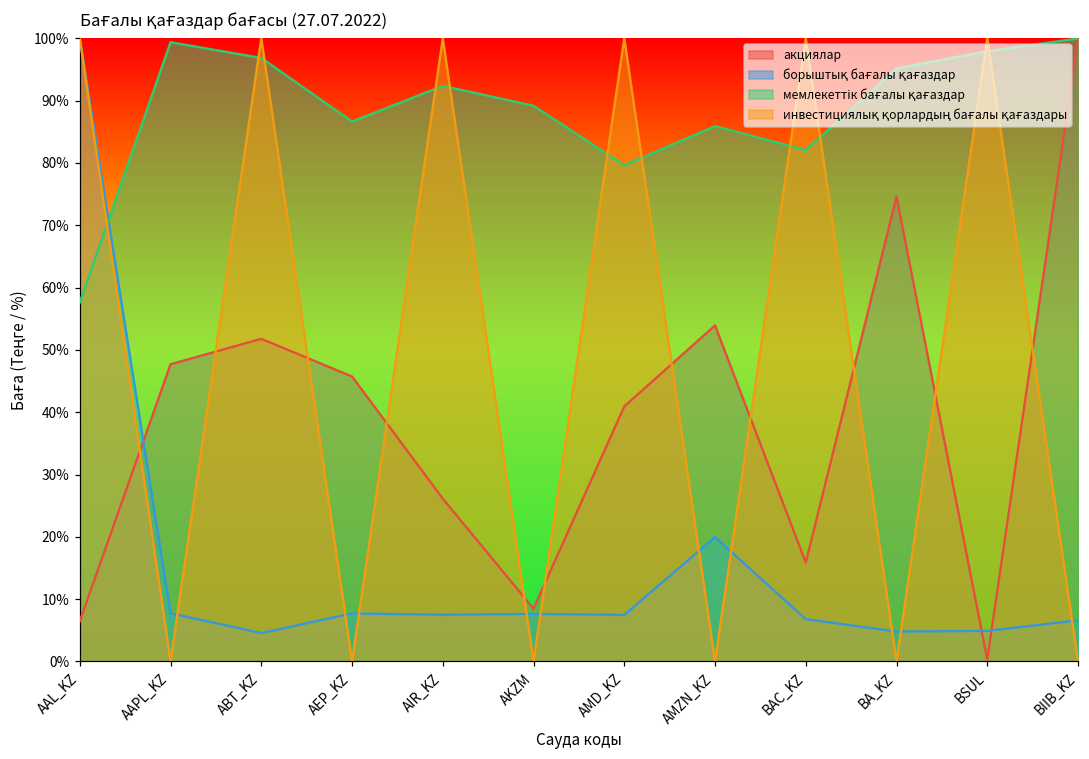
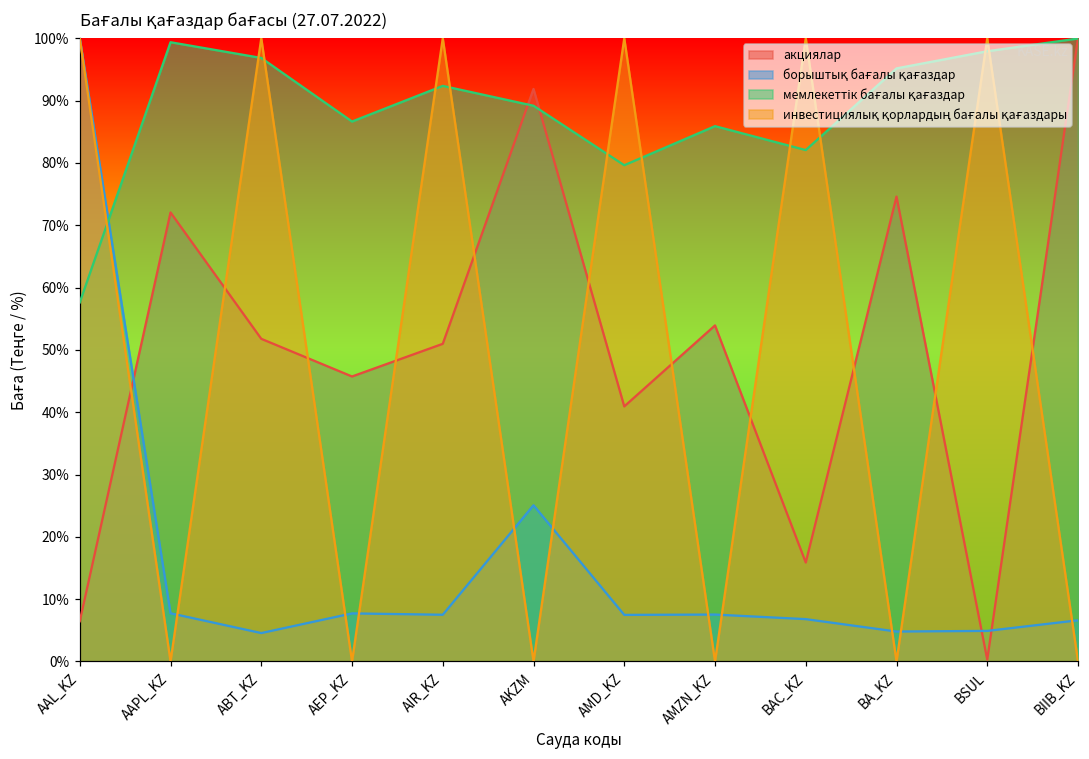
акциялар, AAPL_KZ: 48% -> 72%
акциялар, AIR_KZ: 26% -> 51%
акциялар, AKZM: 8% -> 92%
борыштық бағалы қағаздар, AKZM: 8% -> 25%
борыштық бағалы қағаздар, AMZN_KZ: 20% -> 8%
